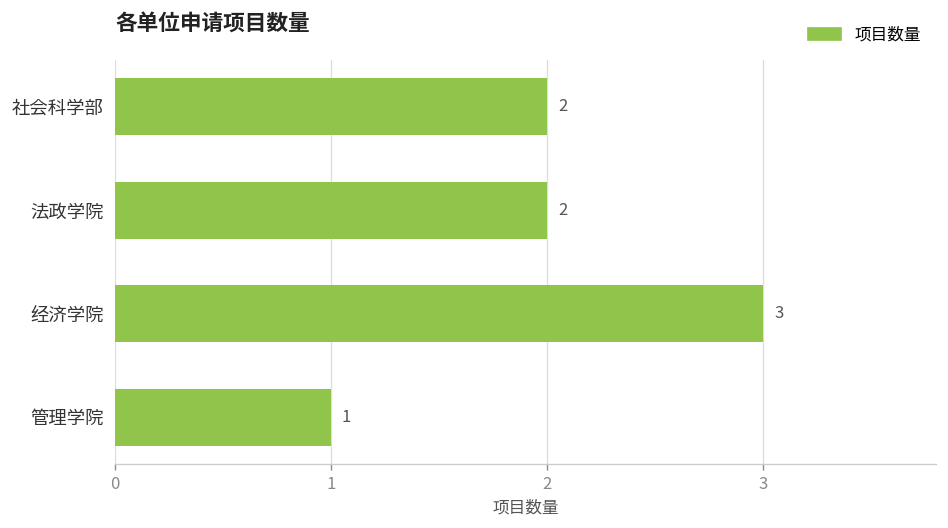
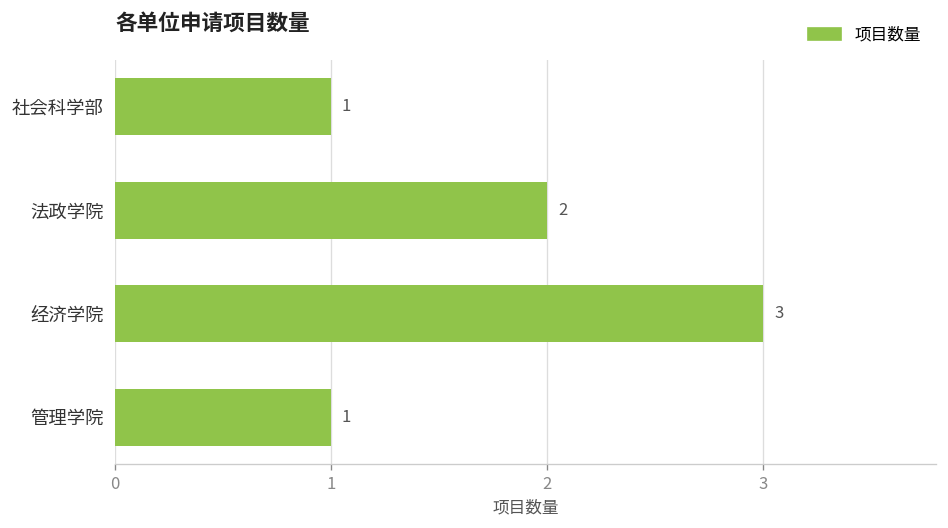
社会科学部: 2 -> 1
